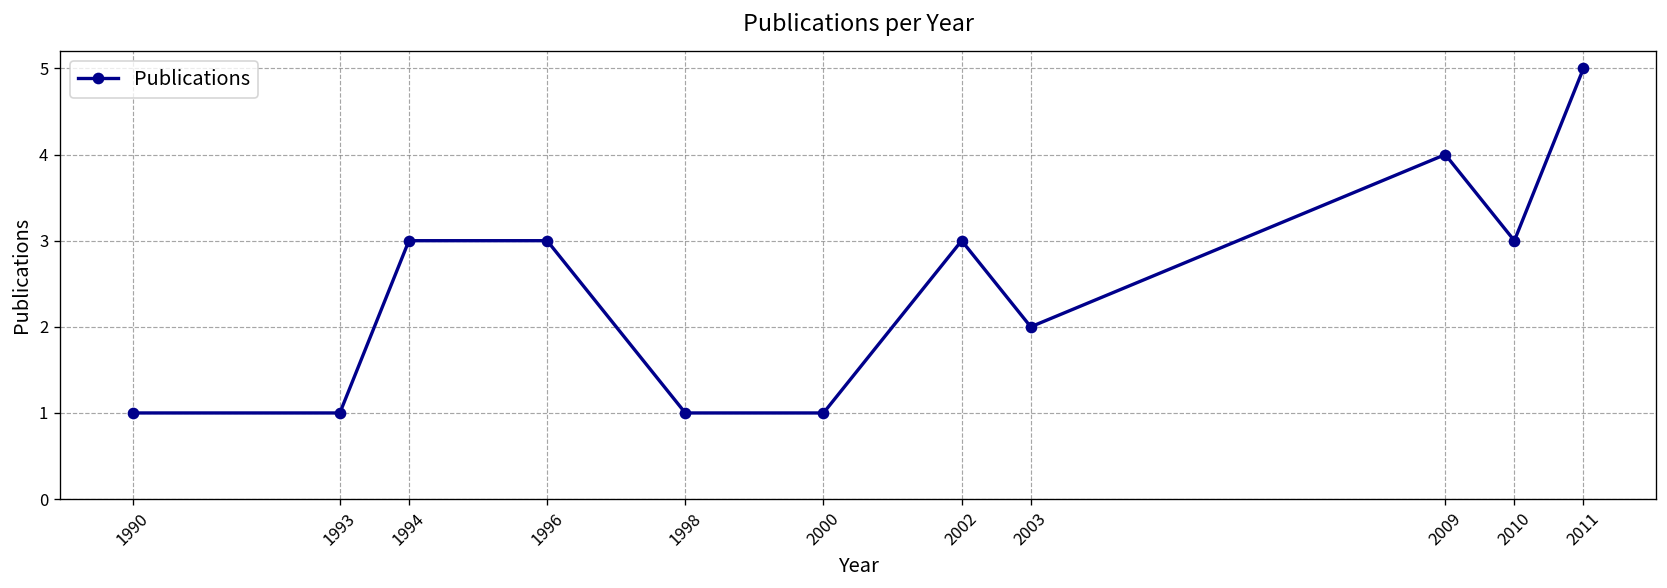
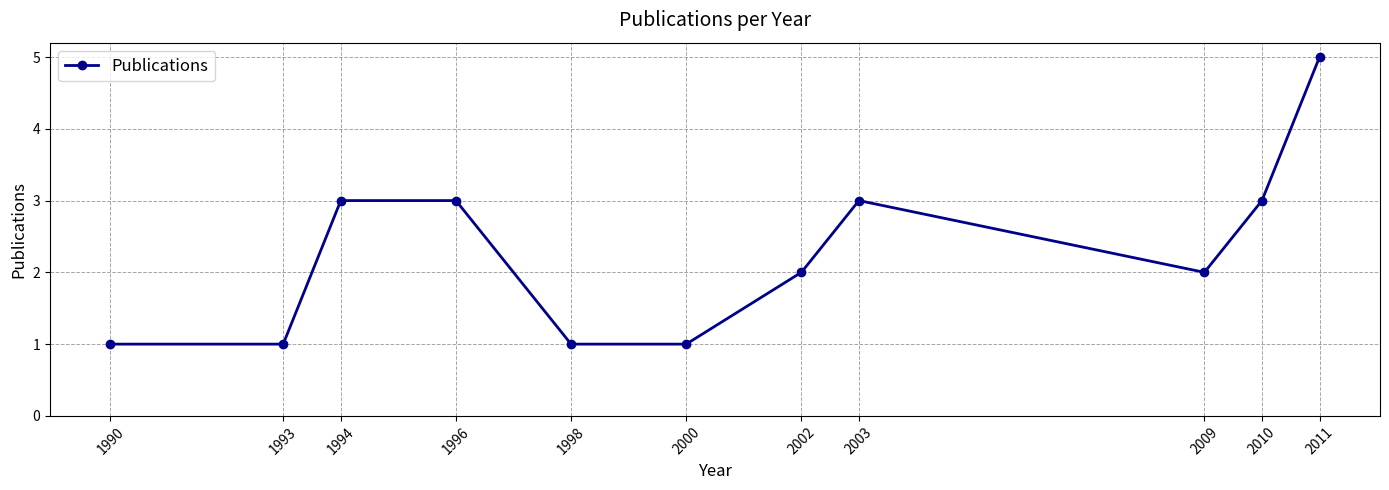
2002: 3 -> 2
2003: 2 -> 3
2009: 4 -> 2
